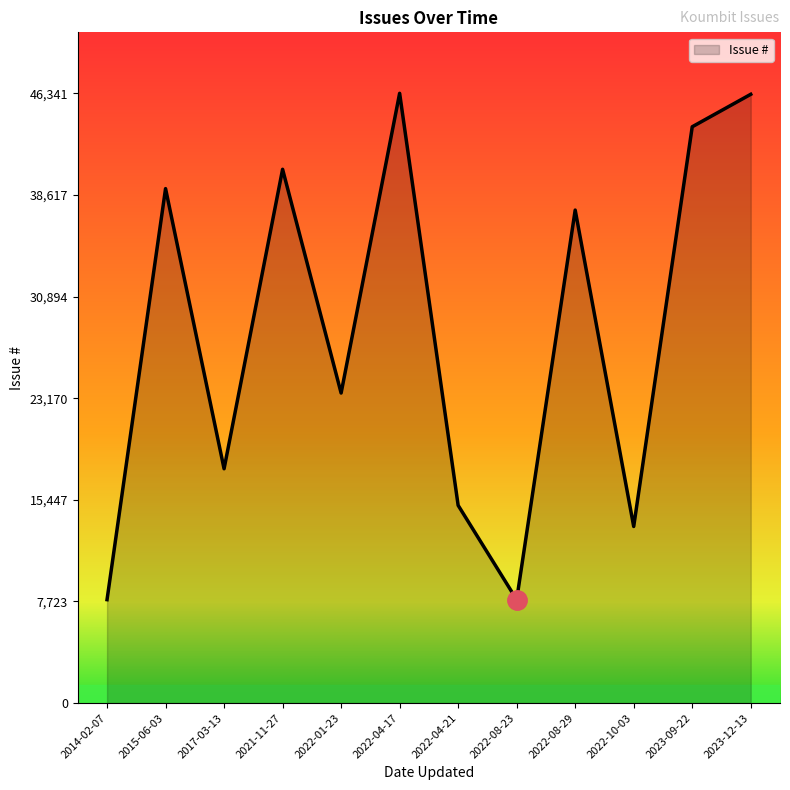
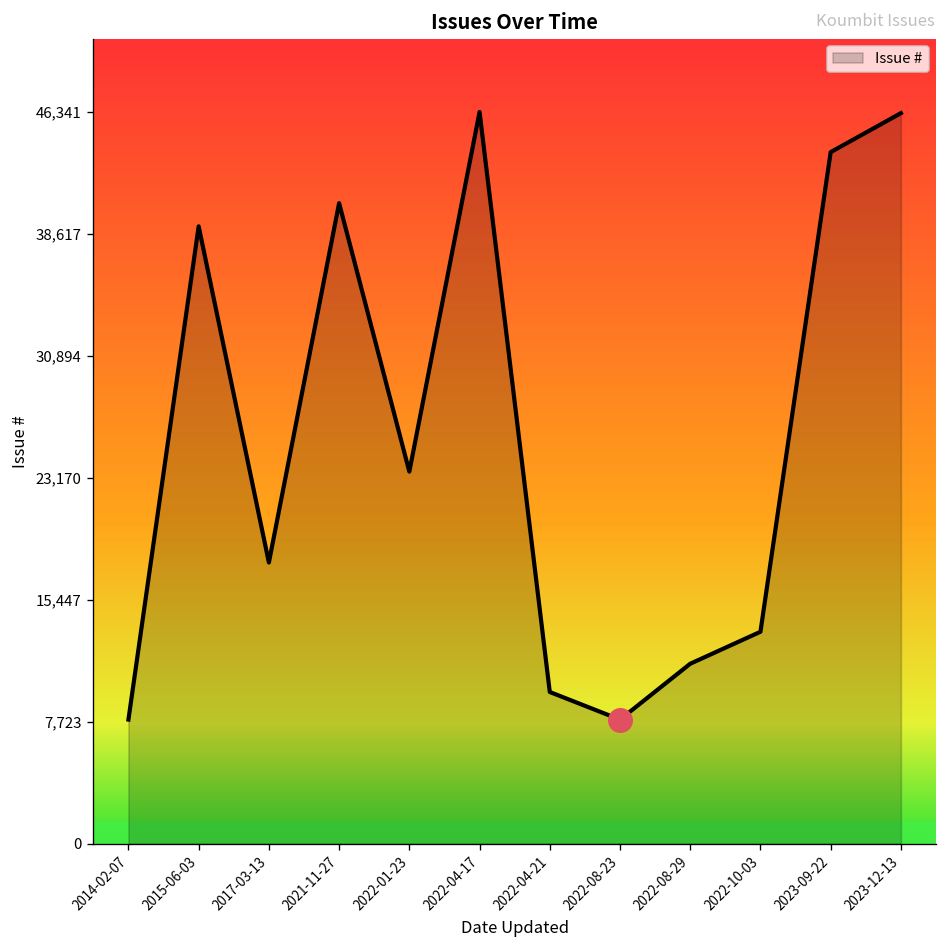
Issue #, 2022-04-21: 15,000 -> 9,600
Issue #, 2022-08-29: 37,500 -> 11,400
